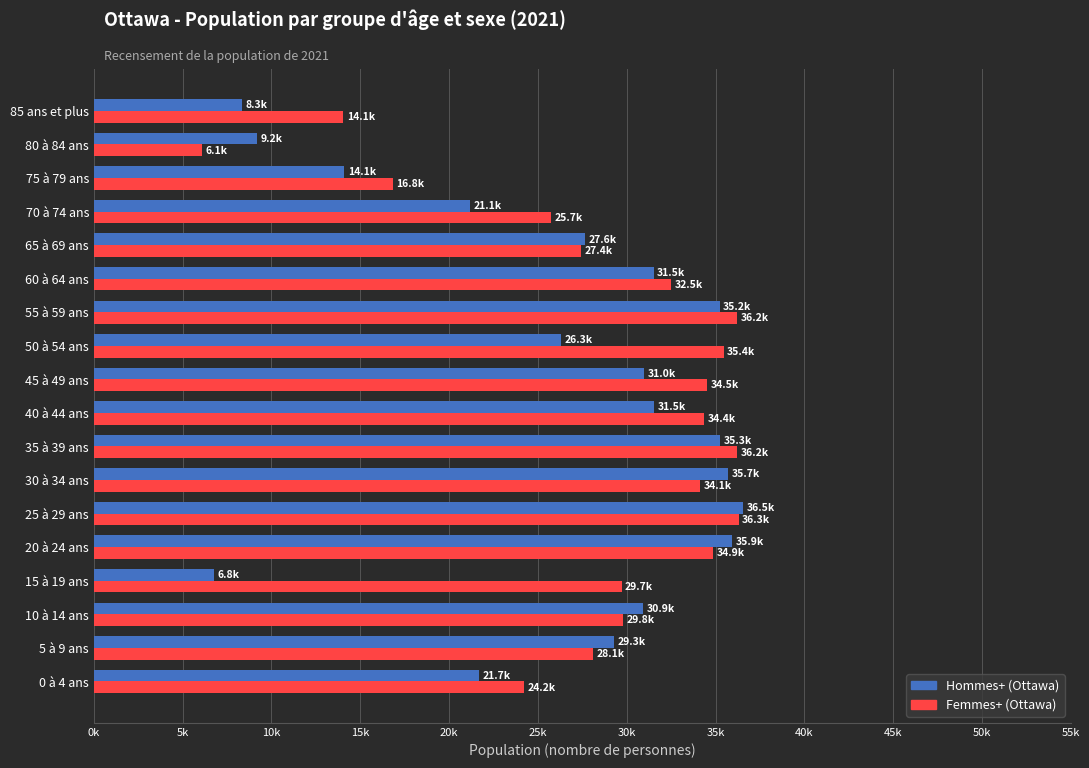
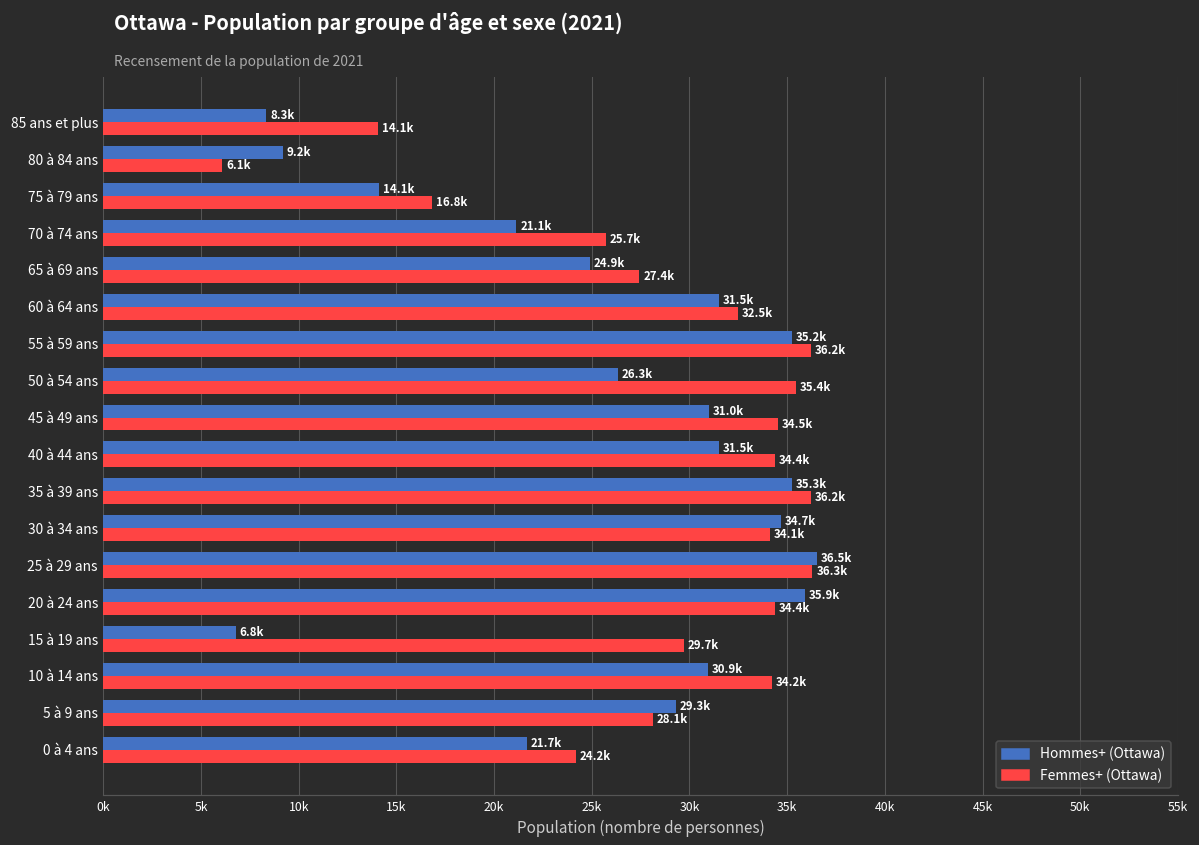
Hommes+ (Ottawa), 65 à 69 ans: 27.6k -> 24.9k
Hommes+ (Ottawa), 30 à 34 ans: 35.7k -> 34.7k
Femmes+ (Ottawa), 20 à 24 ans: 34.9k -> 34.4k
Femmes+ (Ottawa), 10 à 14 ans: 29.8k -> 34.2k
